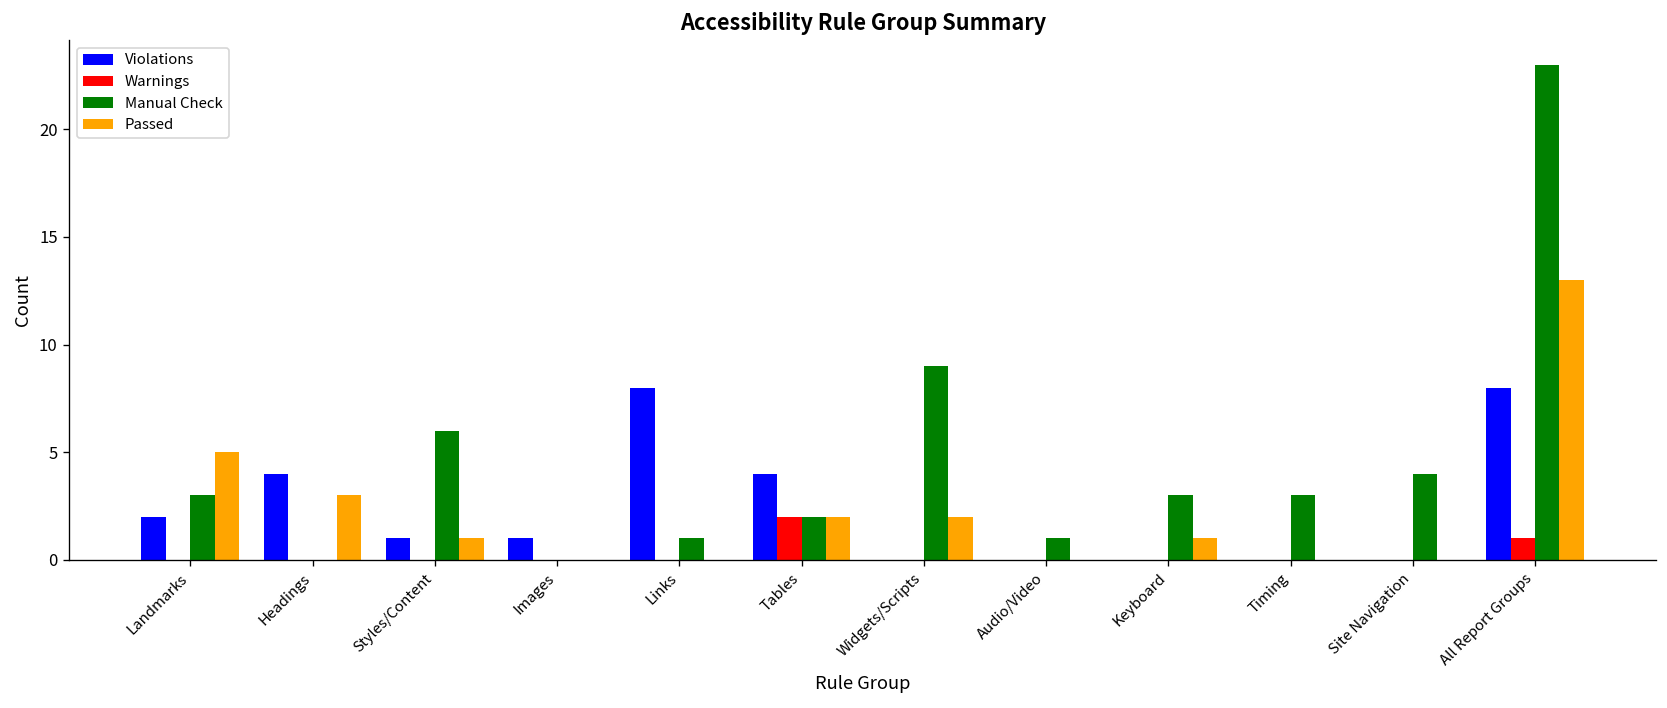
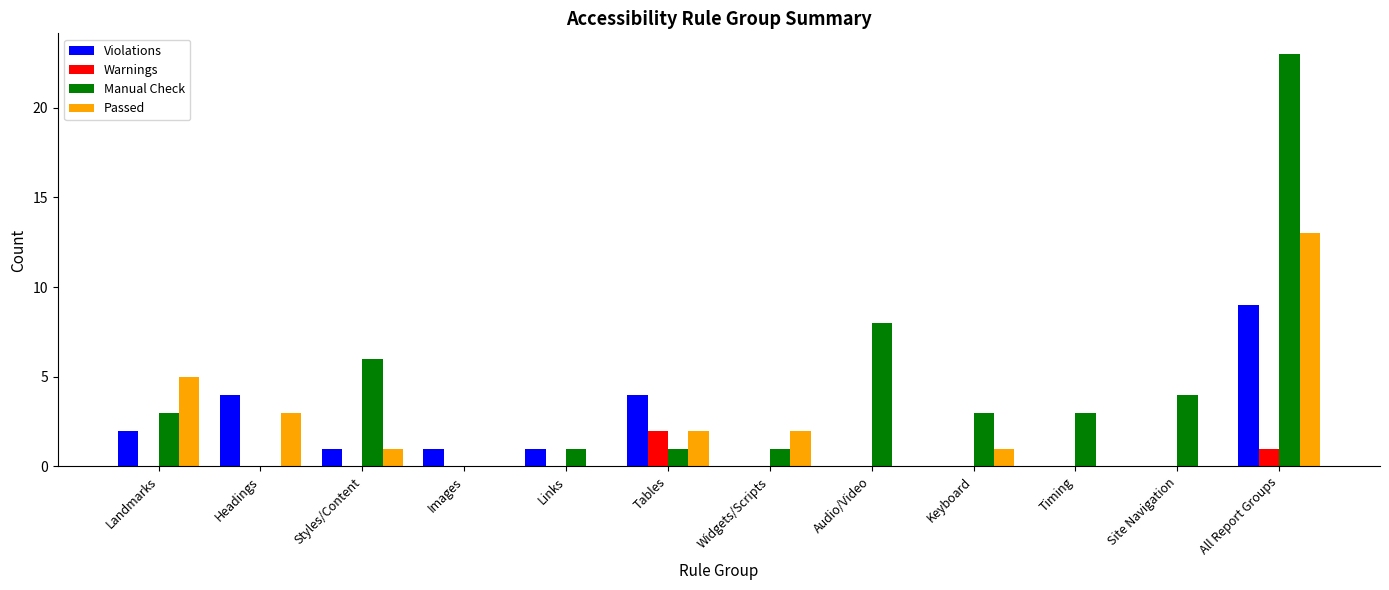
Violations, Links: 8 -> 1
Manual Check, Tables: 2 -> 1
Manual Check, Widgets/Scripts: 9 -> 1
Manual Check, Audio/Video: 1 -> 8
Violations, All Report Groups: 8 -> 9
